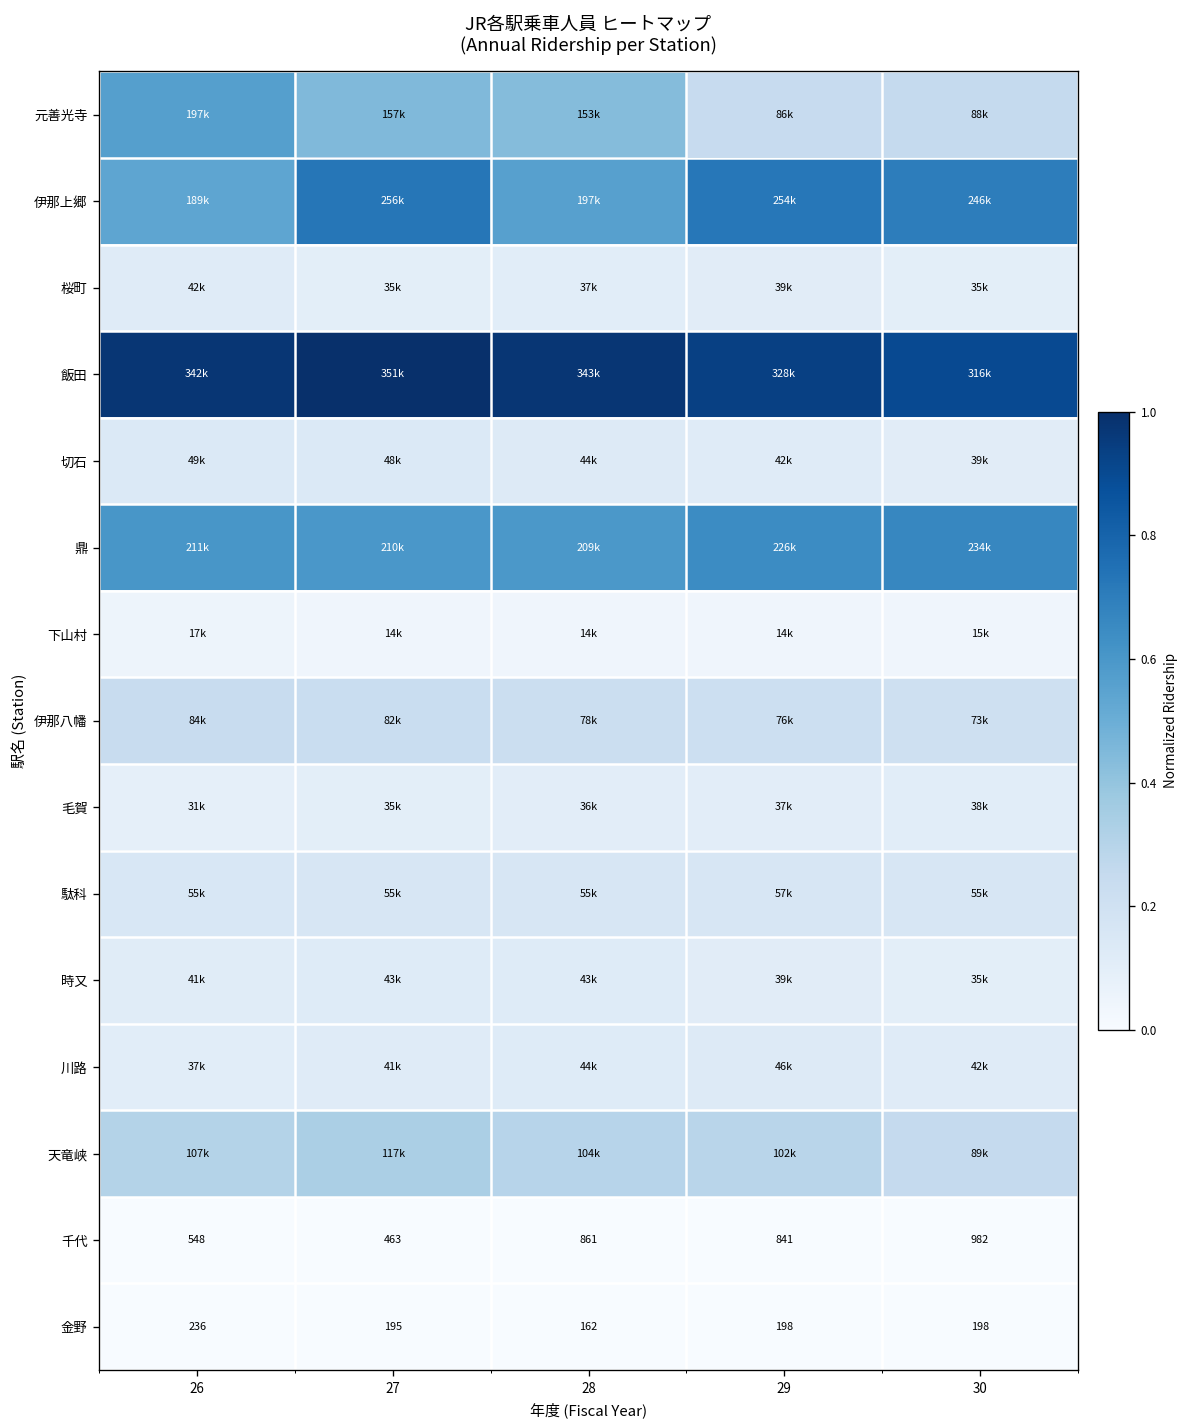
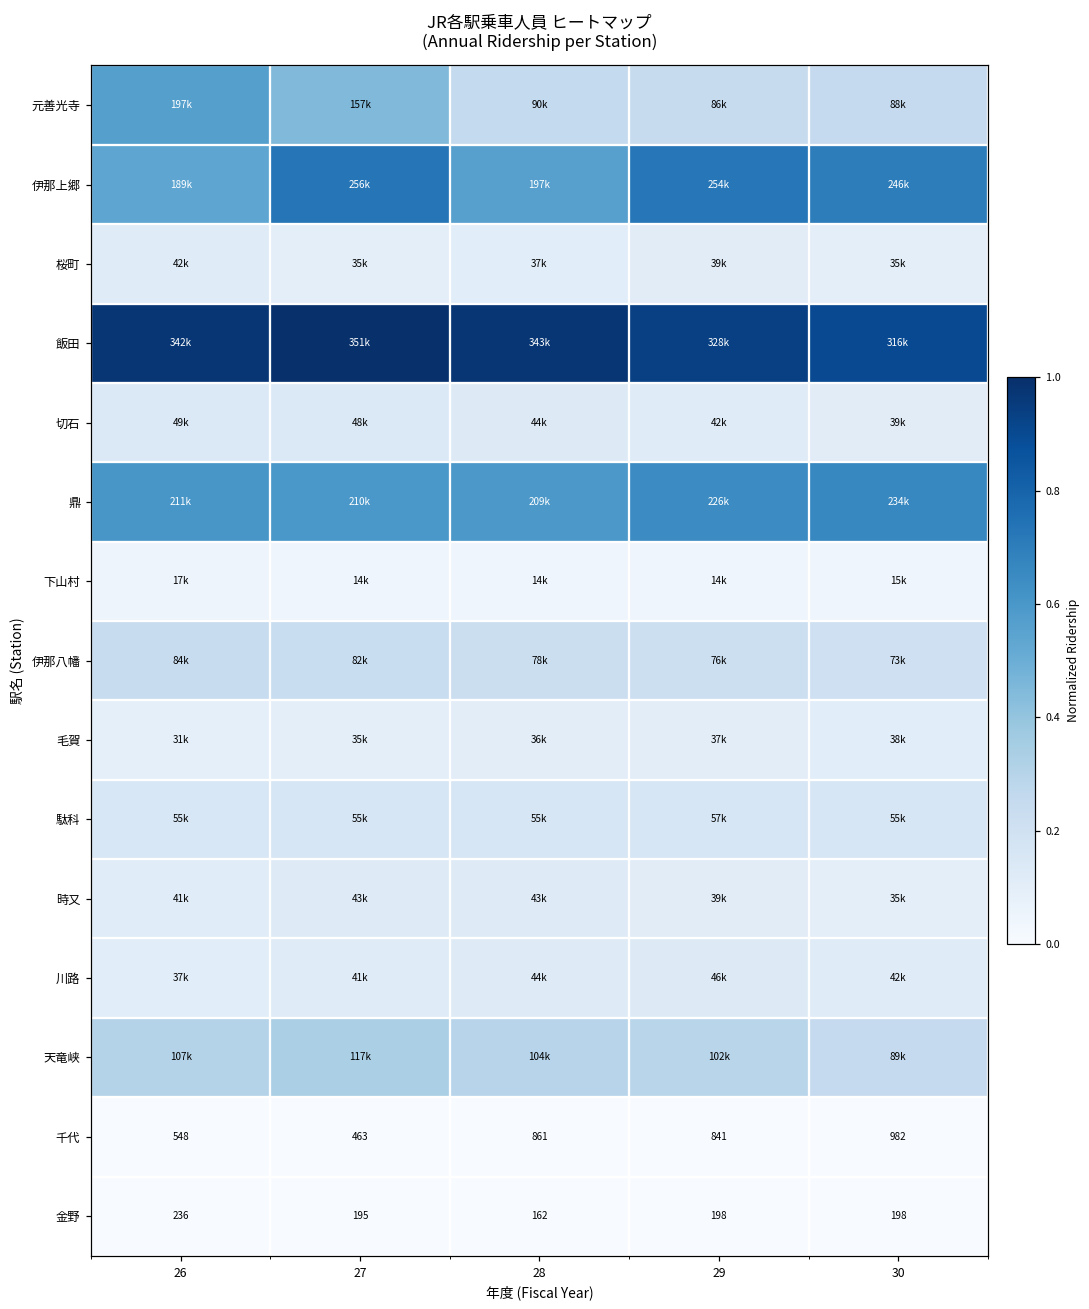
元善光寺, 28: 153k -> 90k
